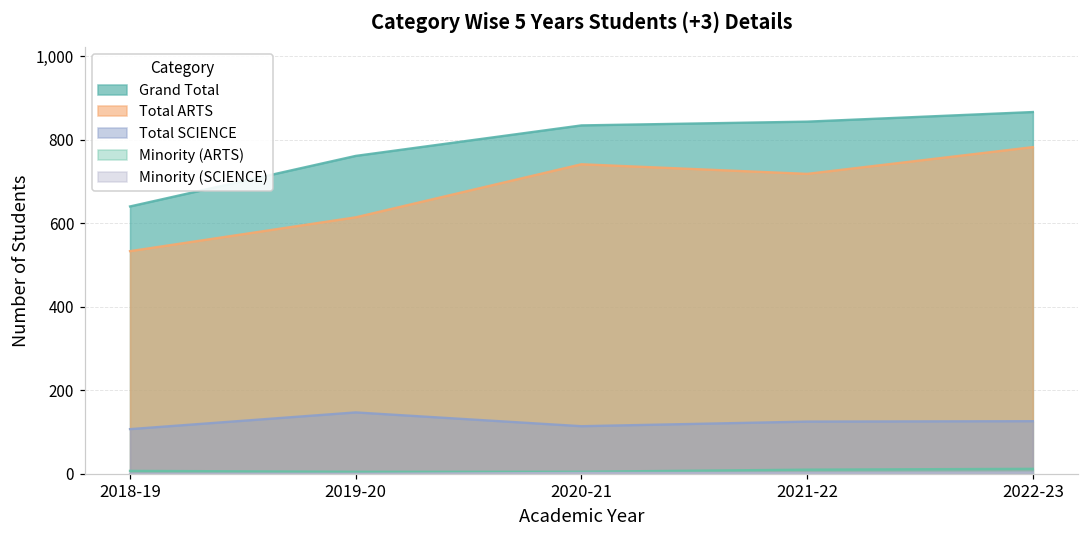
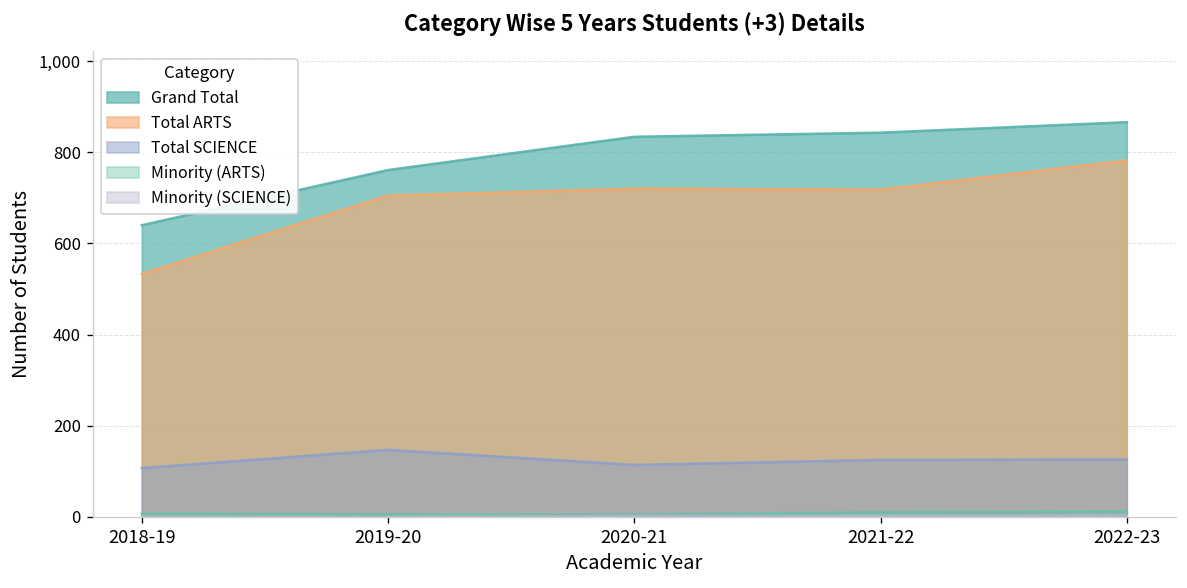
Total ARTS, 2019-20: 610 -> 710
Total ARTS, 2020-21: 740 -> 720
